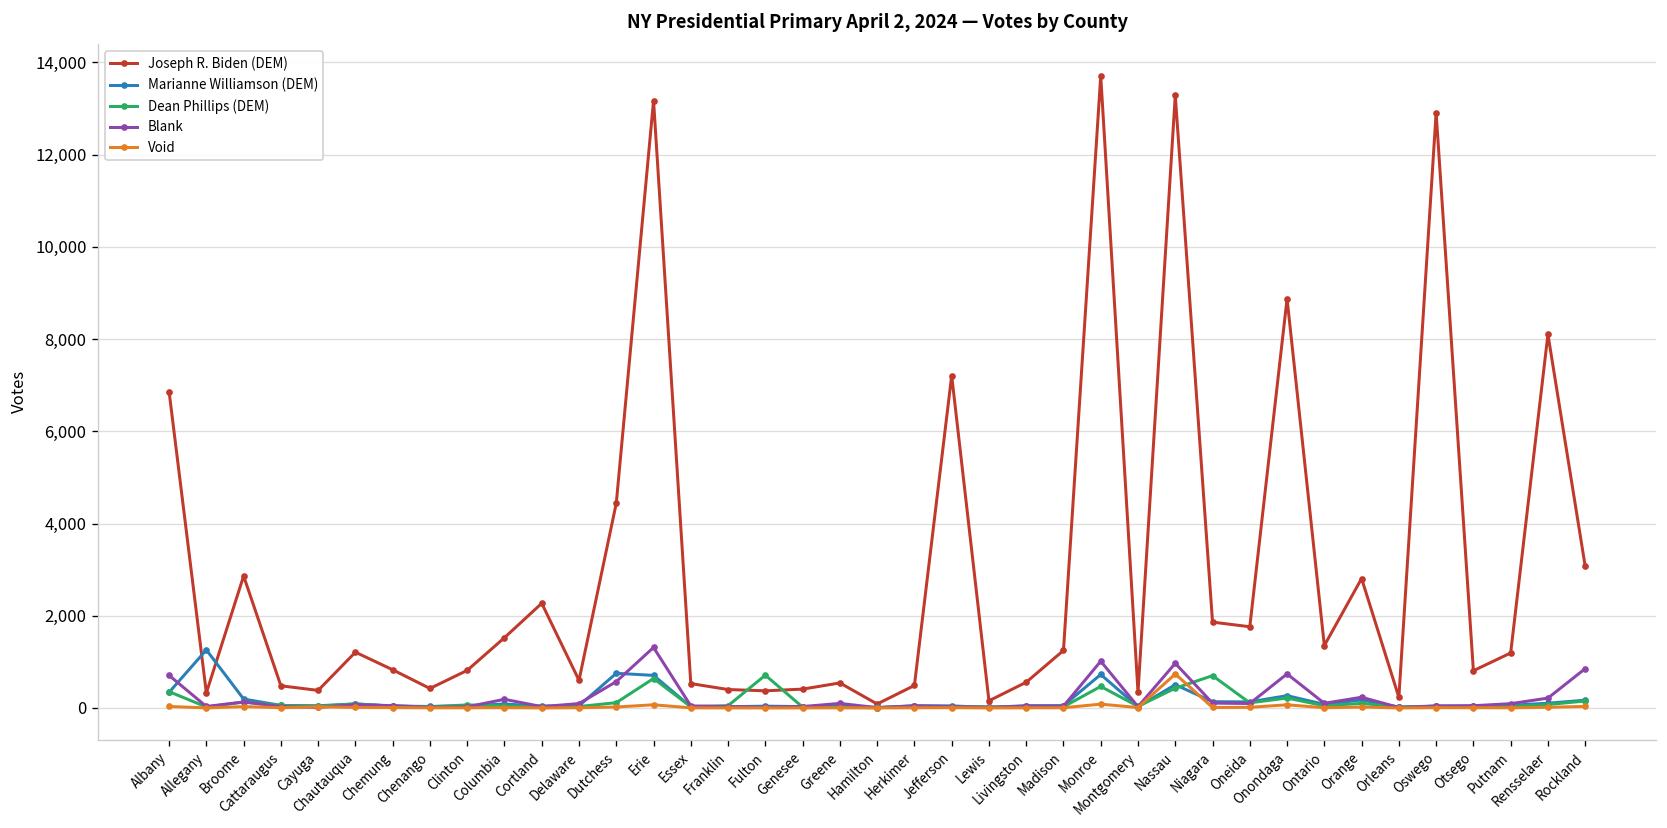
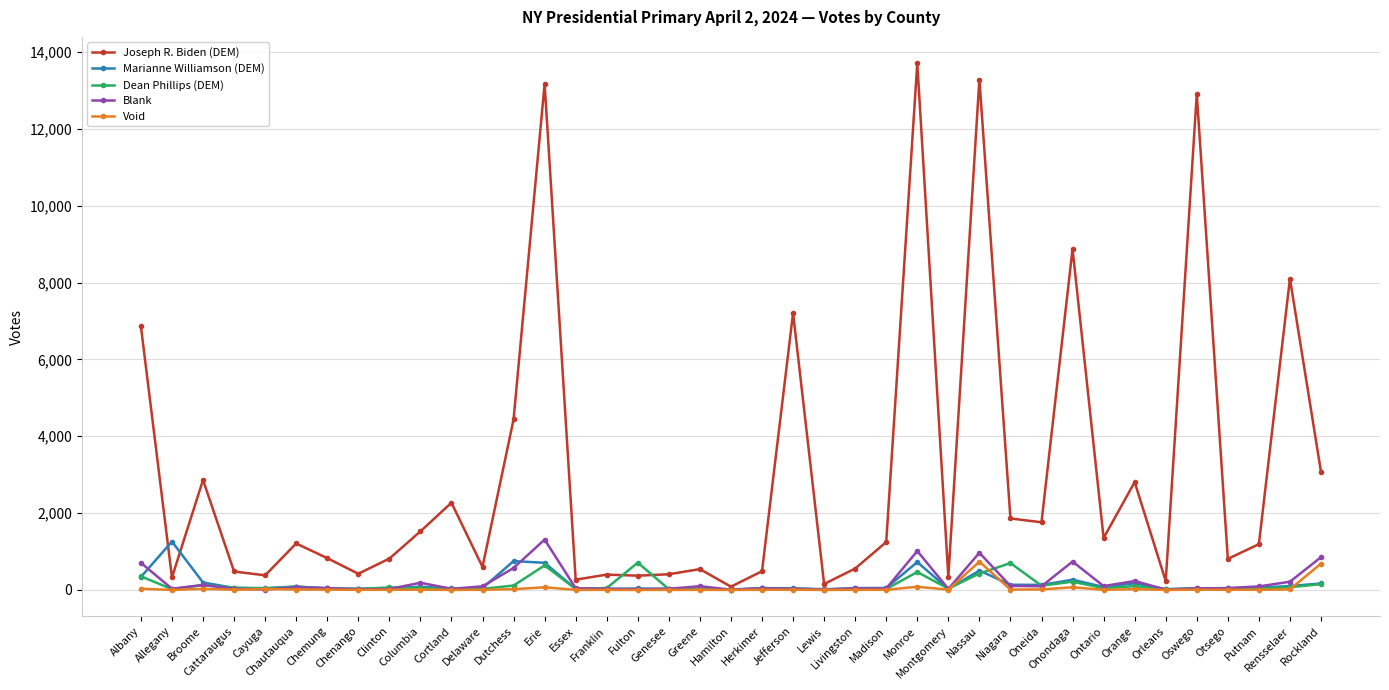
Joseph R. Biden (DEM), Essex: 500 -> 300
Void, Rockland: 0 -> 700
